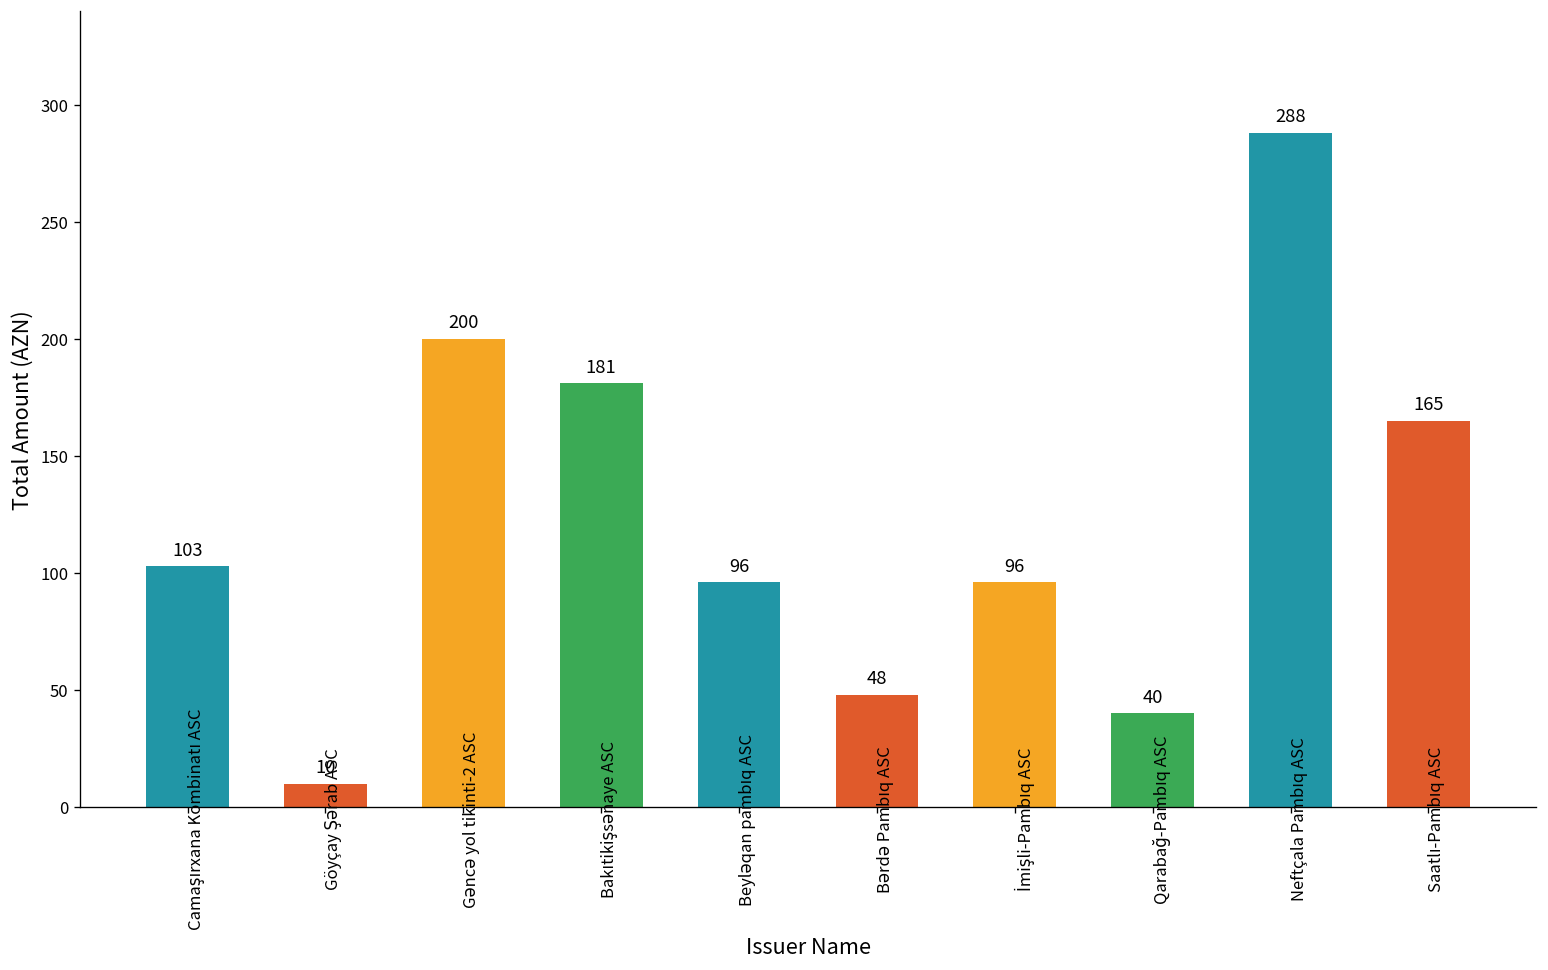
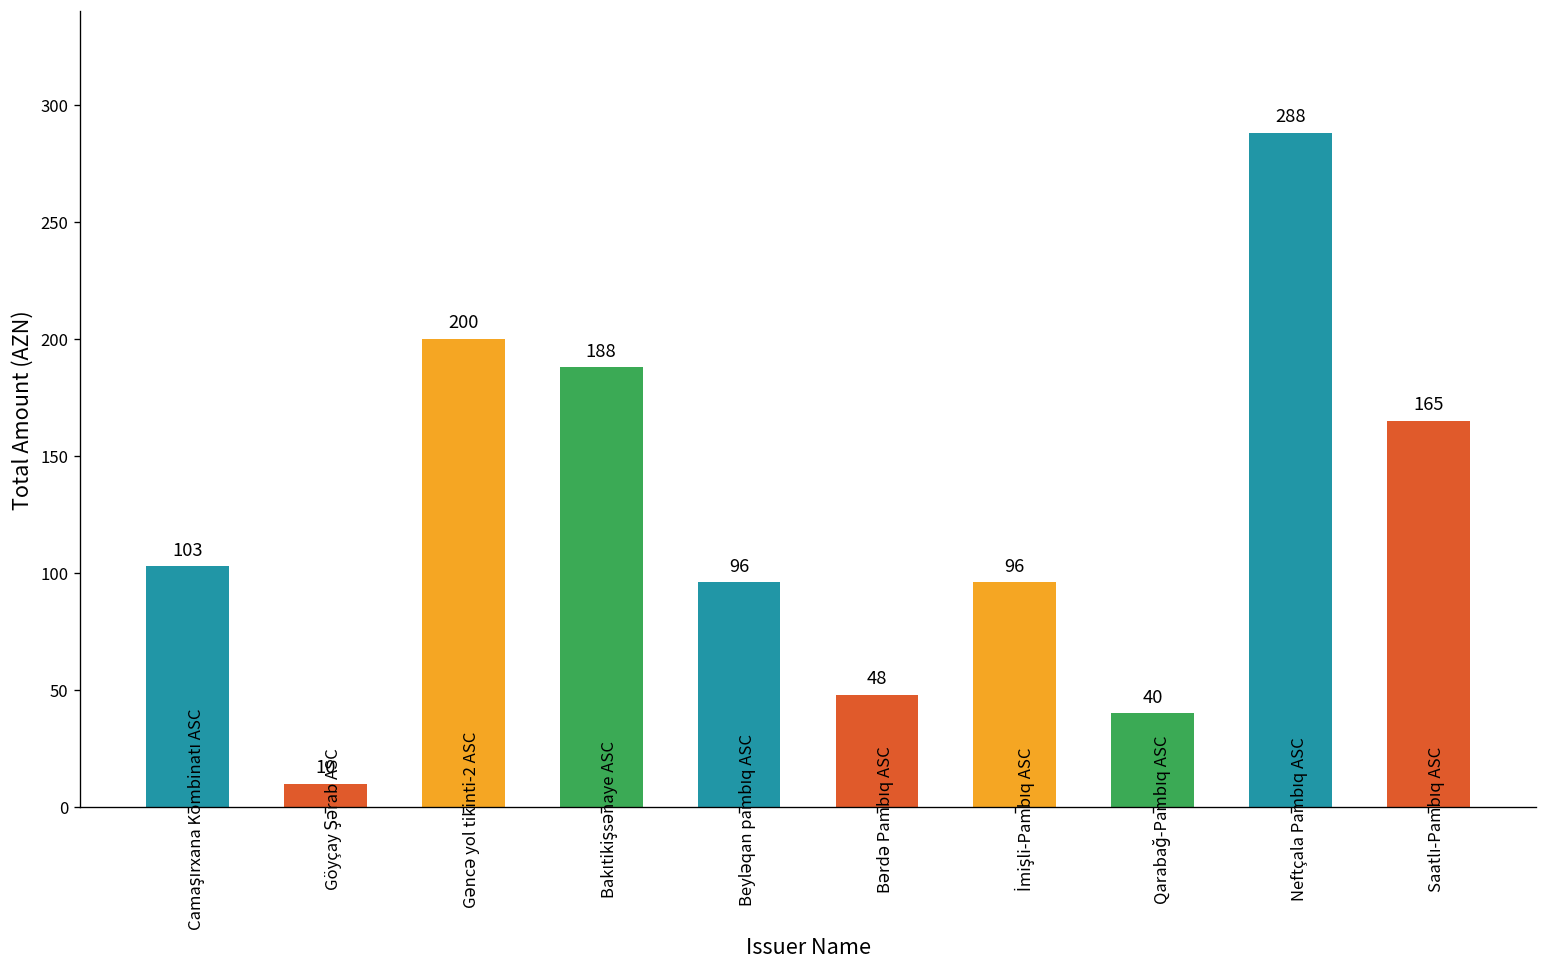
Bakıtikişsənaye ASC: 181 -> 188
